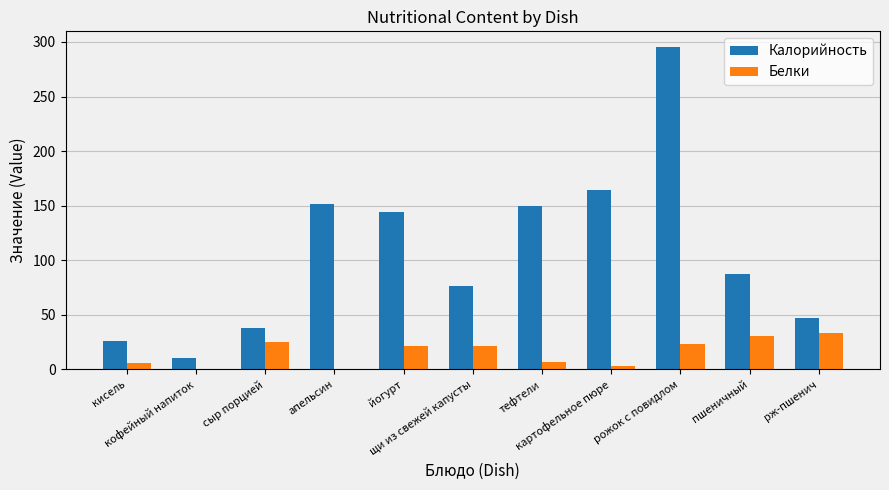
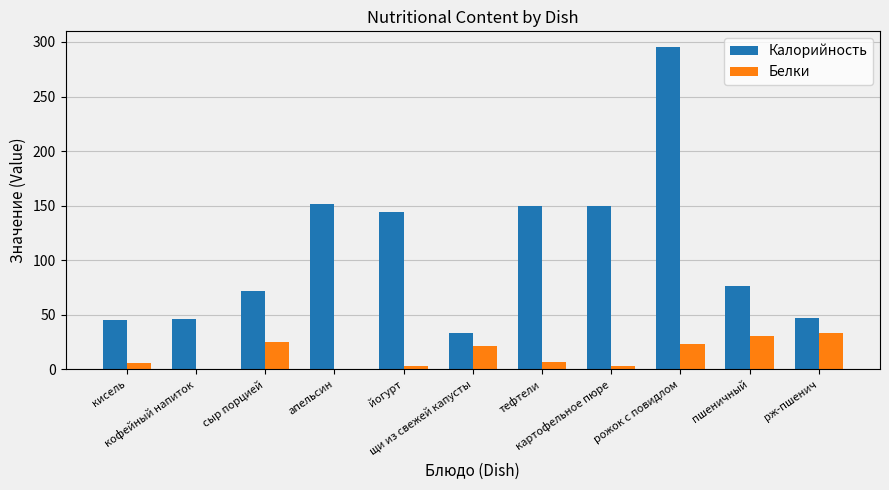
Калорийность, кисель: 26 -> 45
Калорийность, кофейный напиток: 10 -> 46
Калорийность, сыр порцией: 38 -> 72
Белки, йогурт: 21 -> 3
Калорийность, щи из свежей капусты: 76 -> 33
Калорийность, картофельное пюре: 164 -> 150
Калорийность, пшеничный: 87 -> 76
